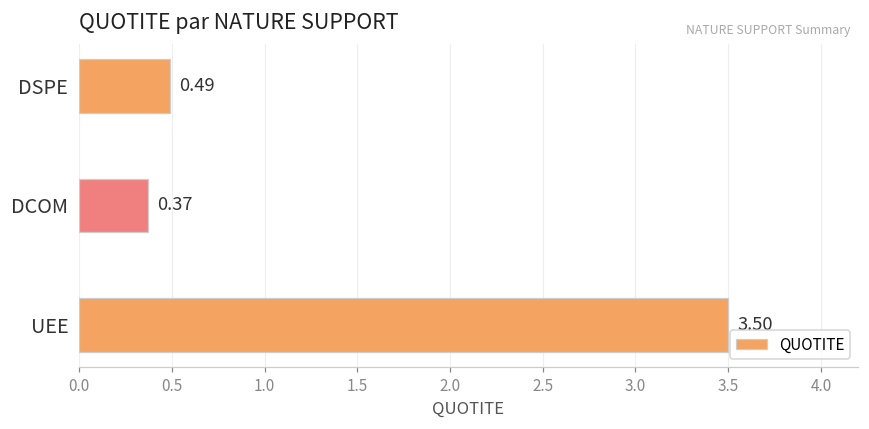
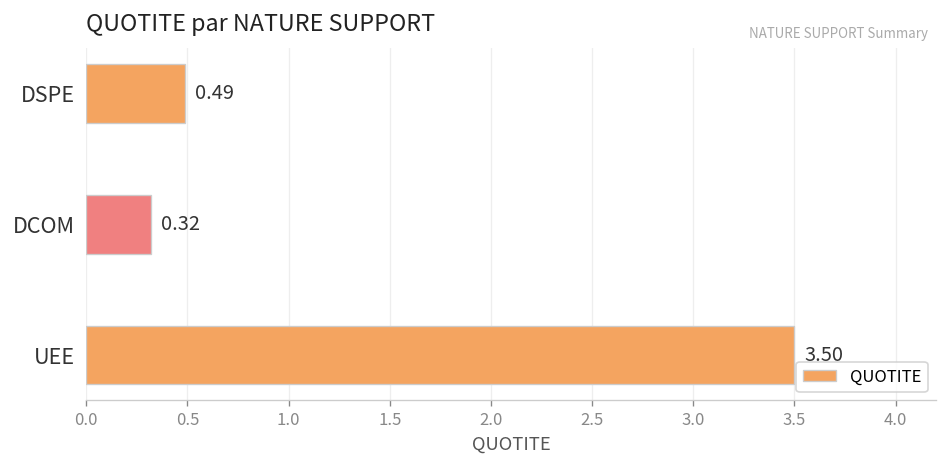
DCOM: 0.37 -> 0.32
